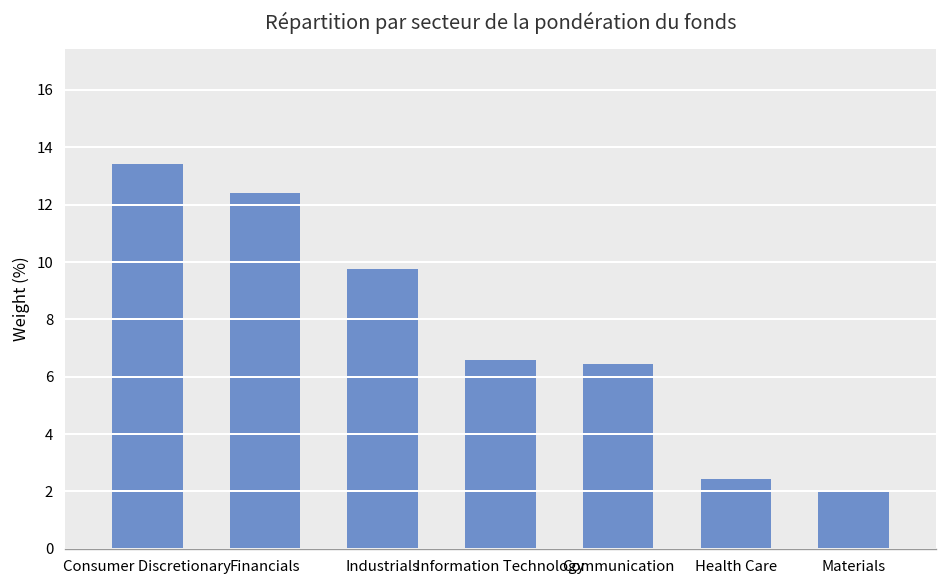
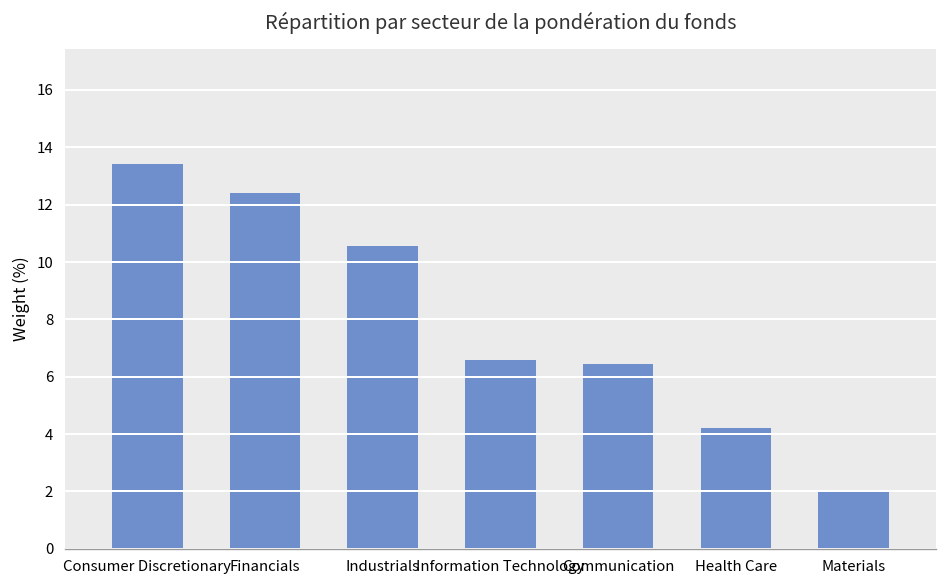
Industrials: 9.8 -> 10.6
Health Care: 2.4 -> 4.2
